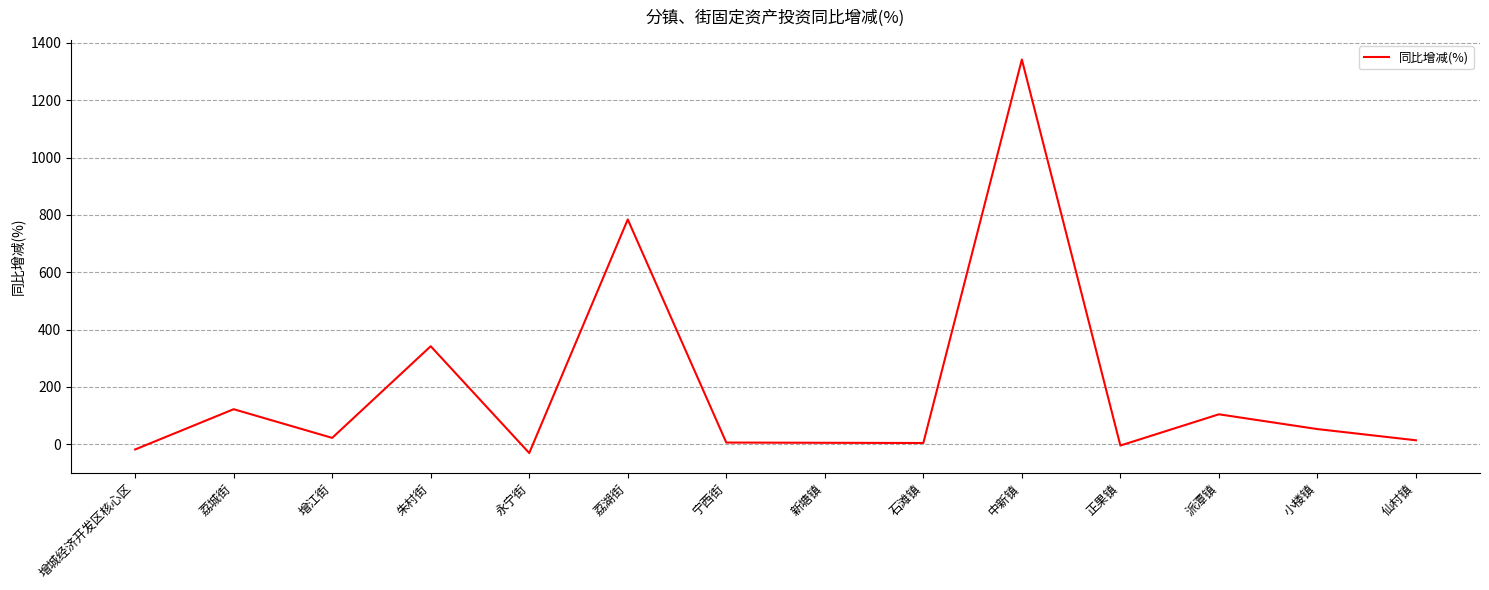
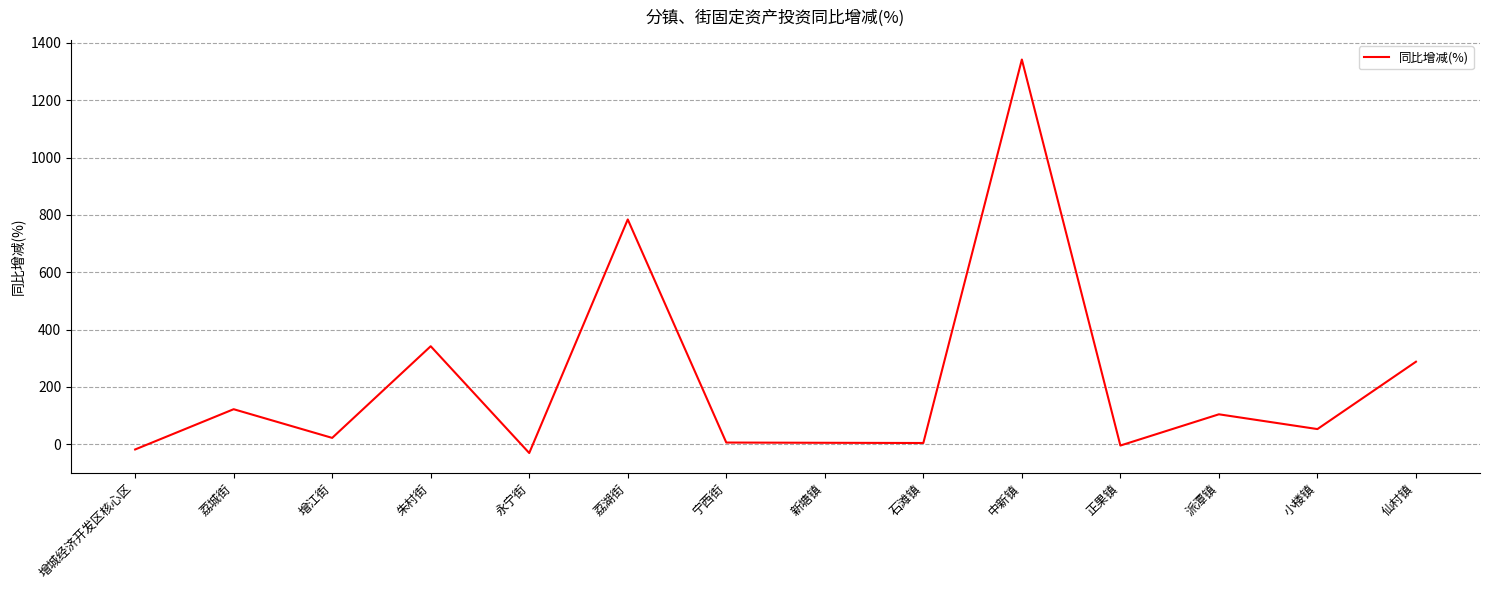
仙村镇: 10 -> 290
